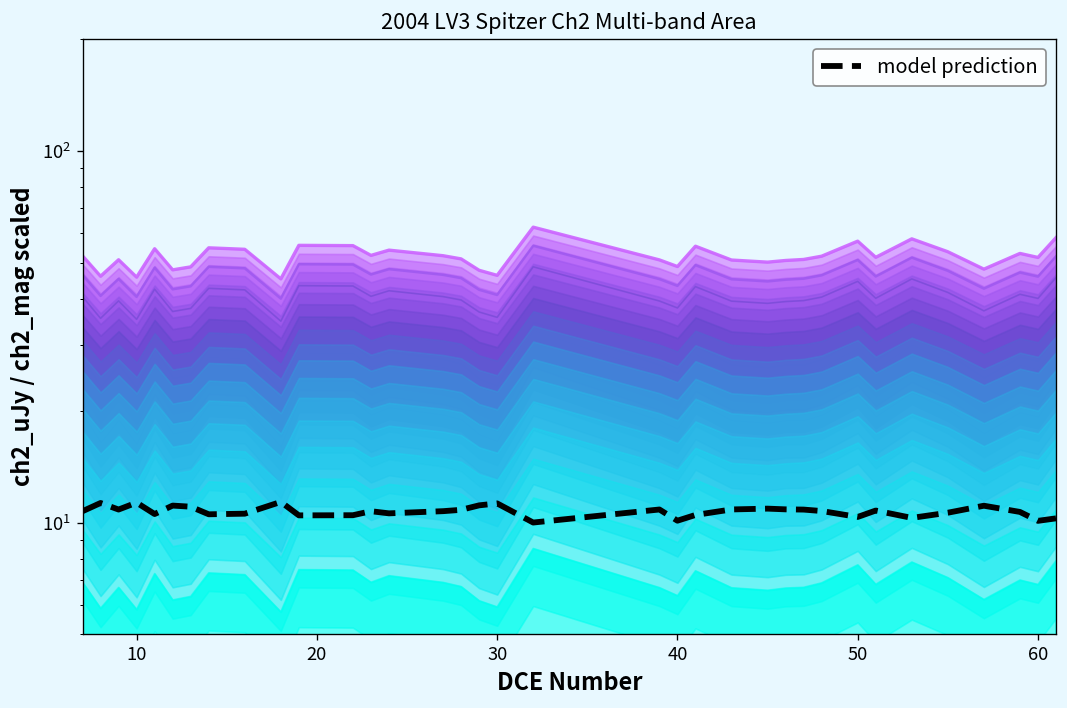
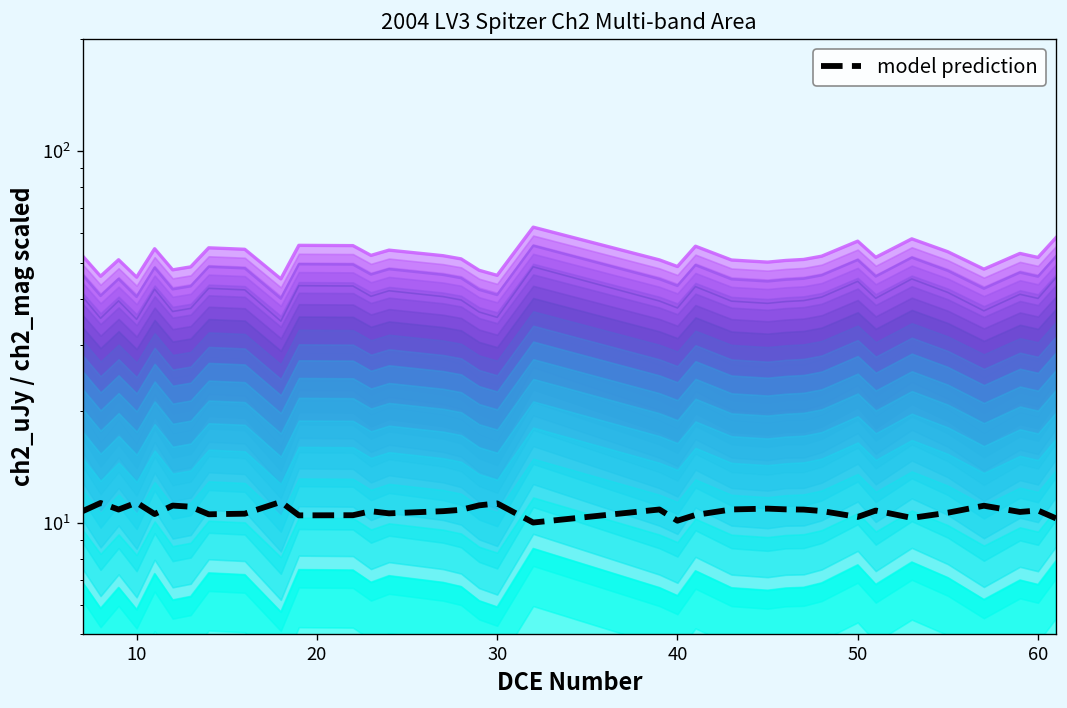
model prediction, 60: 10.1 -> 10.8
